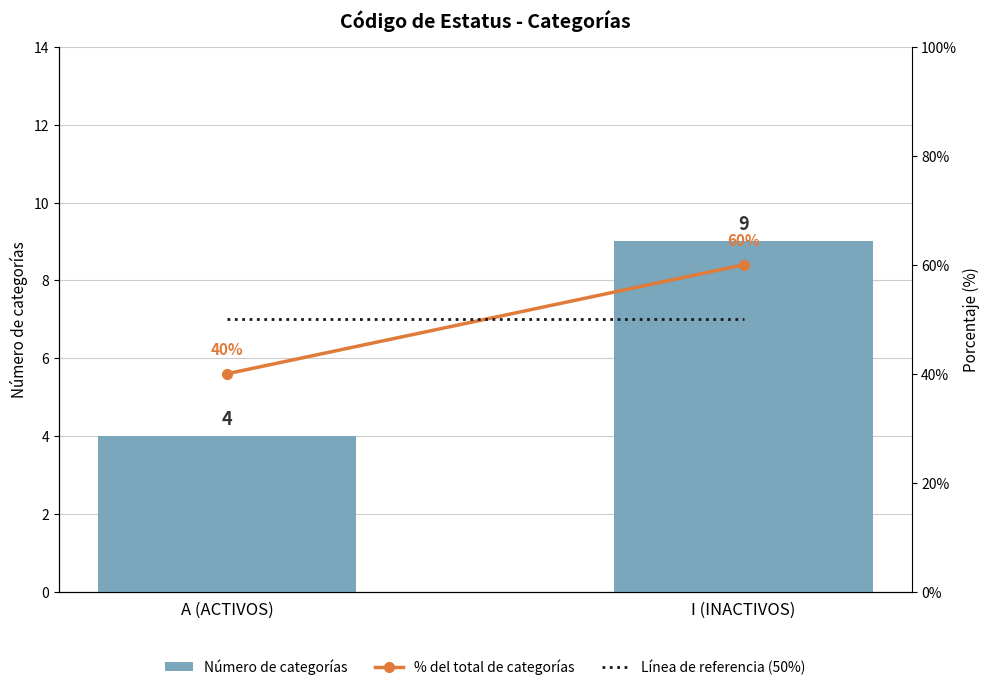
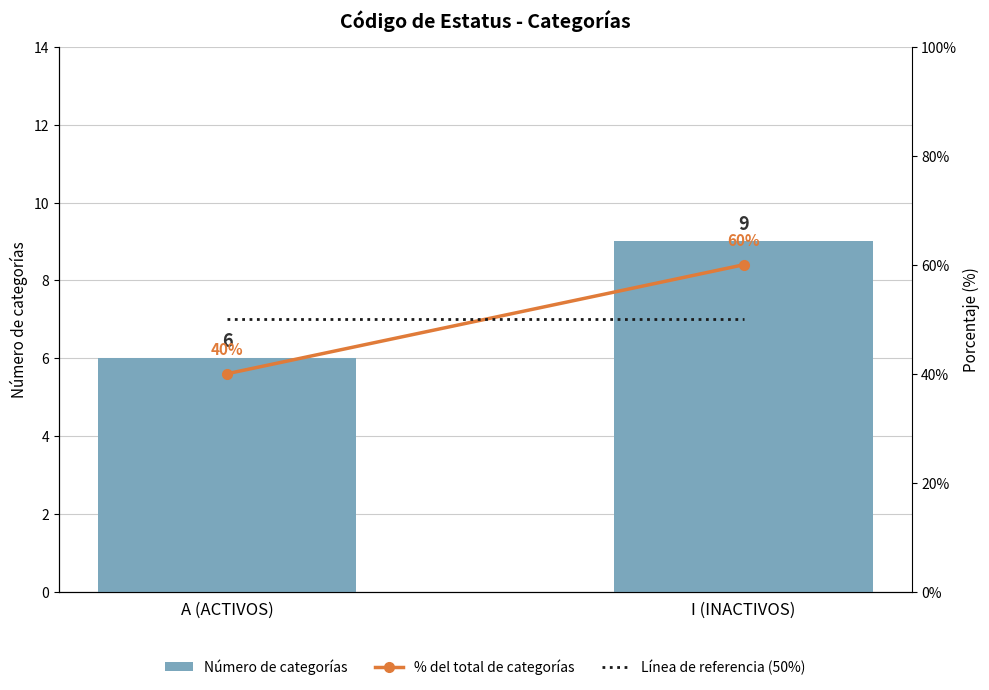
Número de categorías, A (ACTIVOS): 4 -> 6
